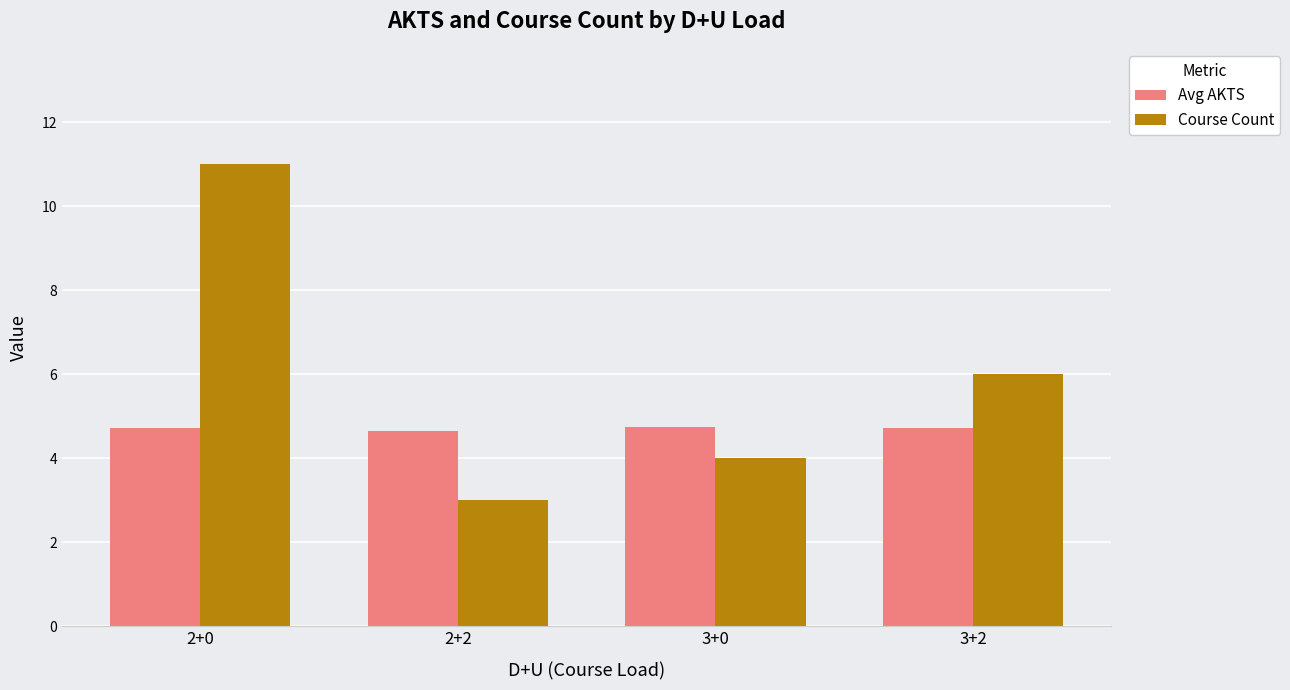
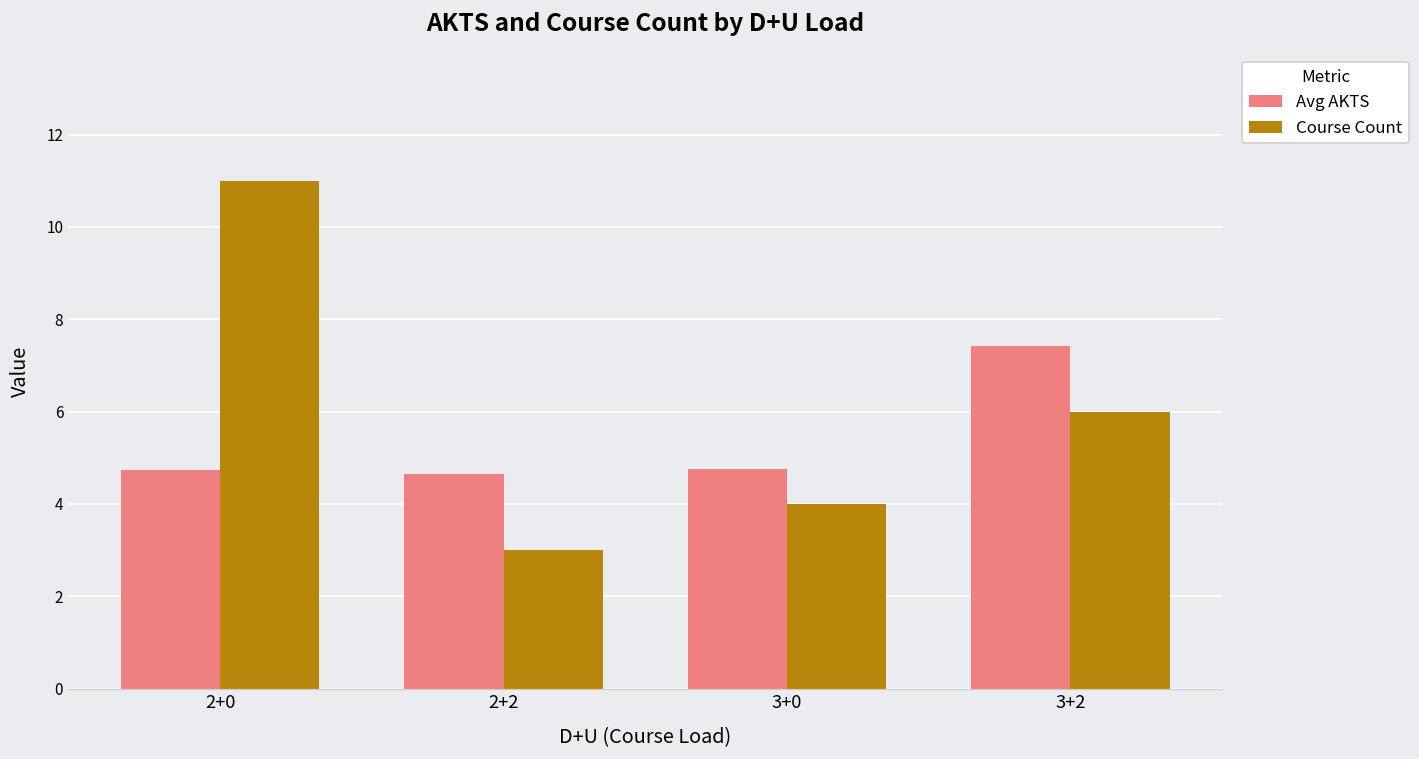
Avg AKTS, 3+2: 4.7 -> 7.4
